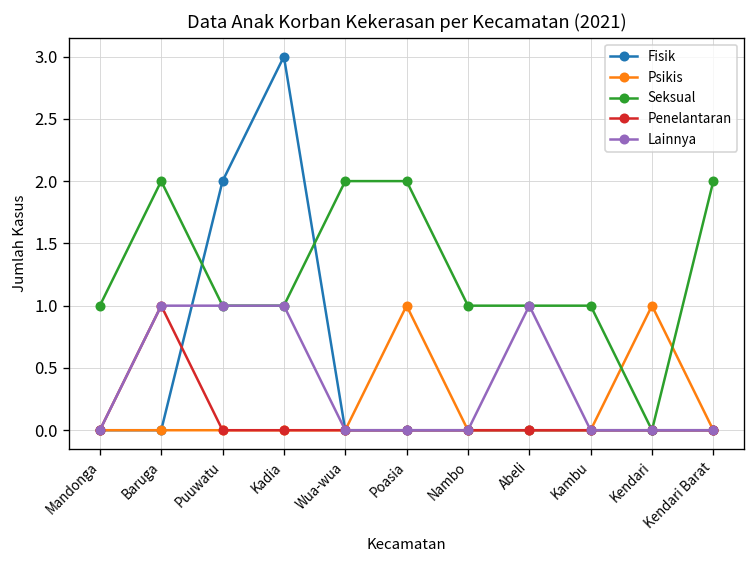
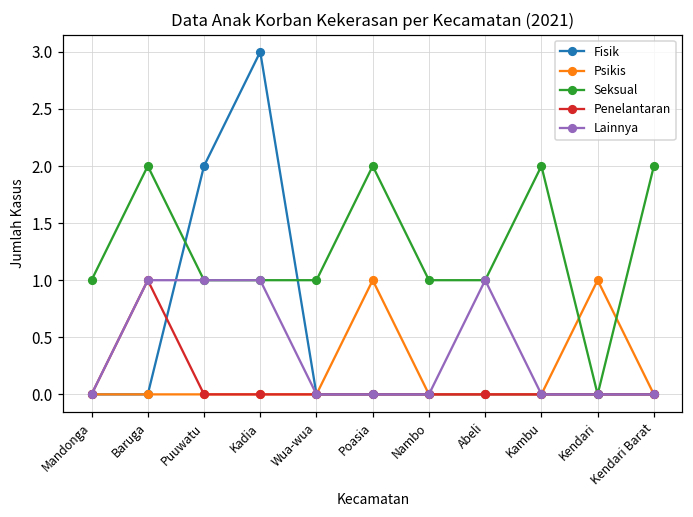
Seksual, Wua-wua: 2 -> 1
Seksual, Kambu: 1 -> 2
